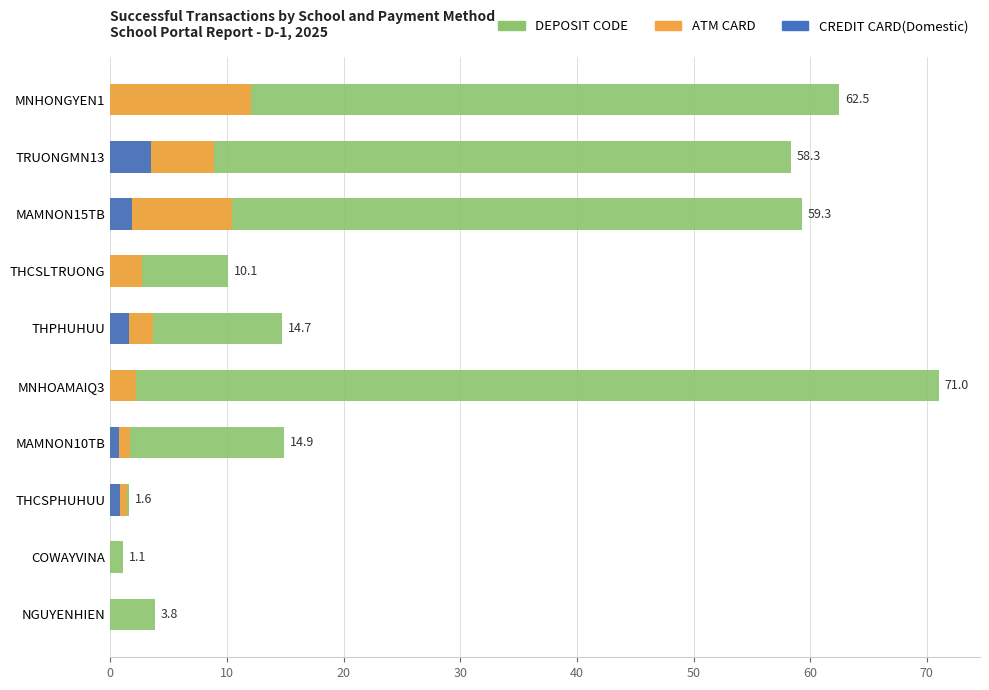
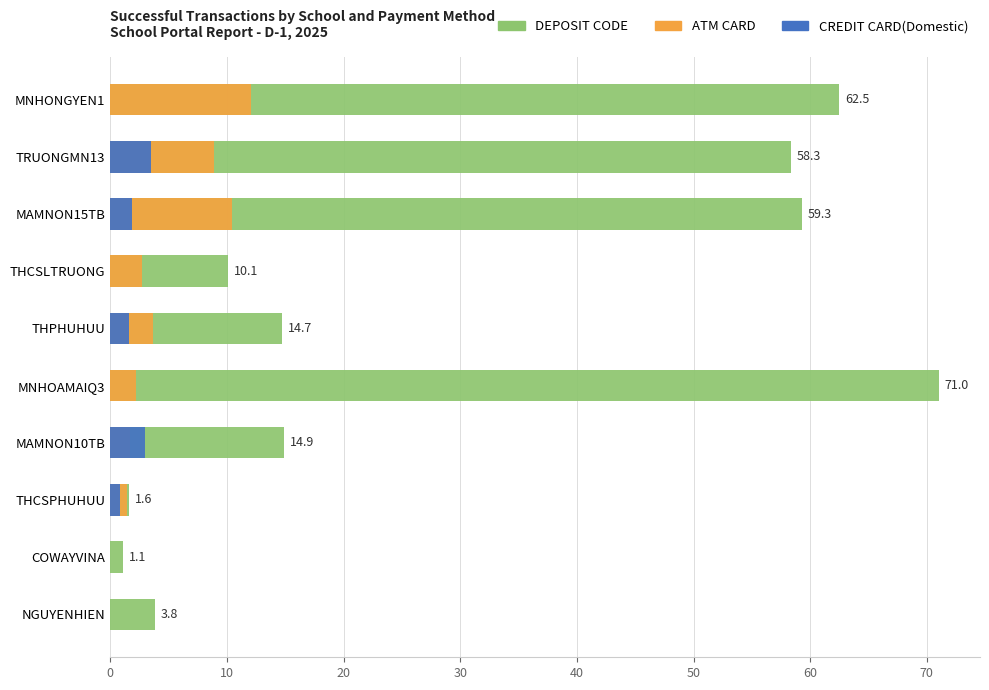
CREDIT CARD(Domestic), MAMNON10TB: 0.7 -> 3.0
